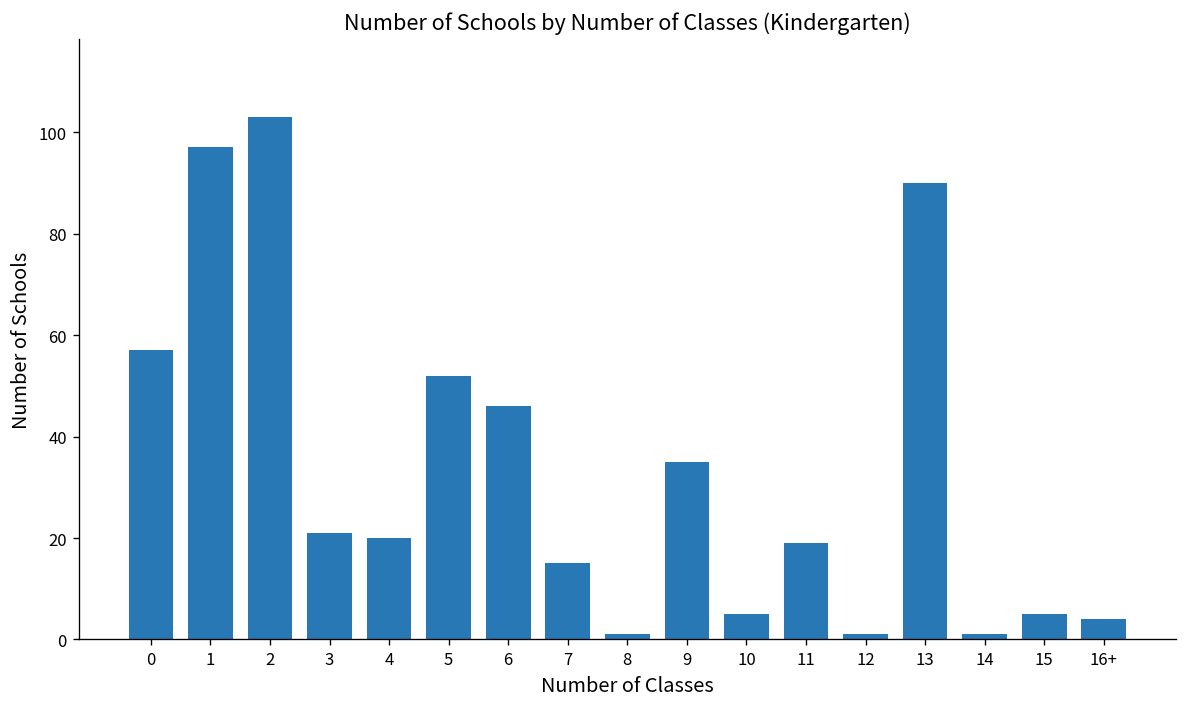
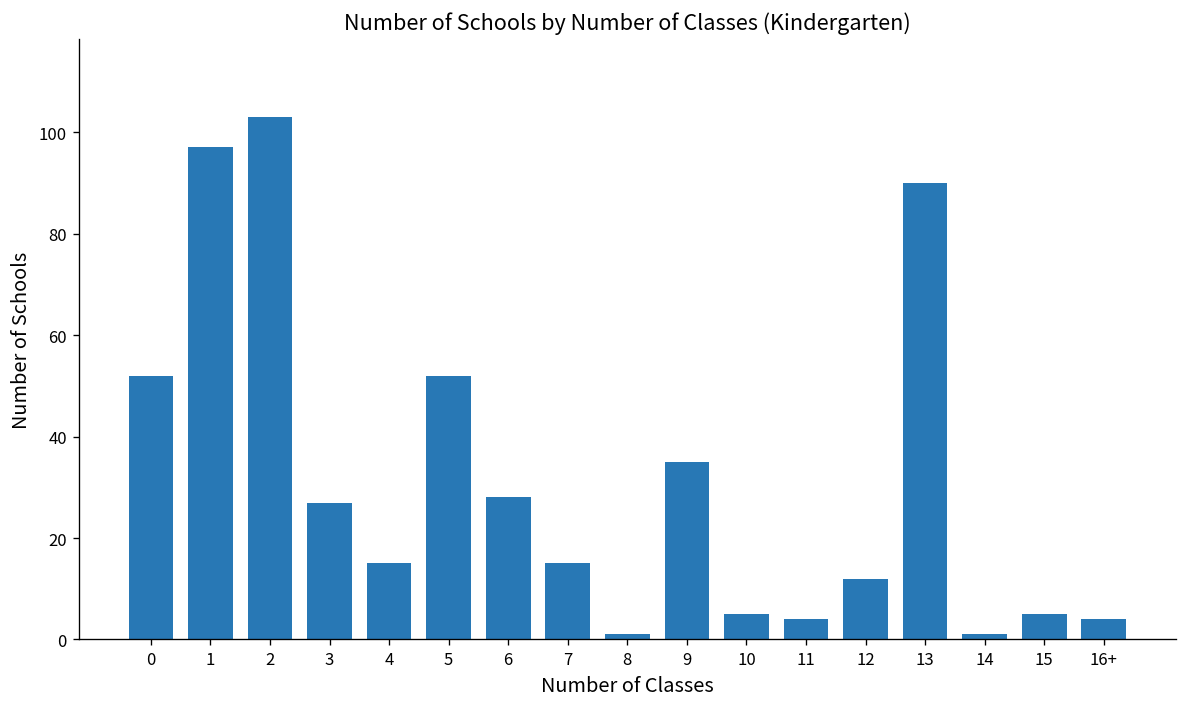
0: 57 -> 52
3: 21 -> 27
4: 20 -> 15
6: 46 -> 28
11: 19 -> 4
12: 1 -> 12
